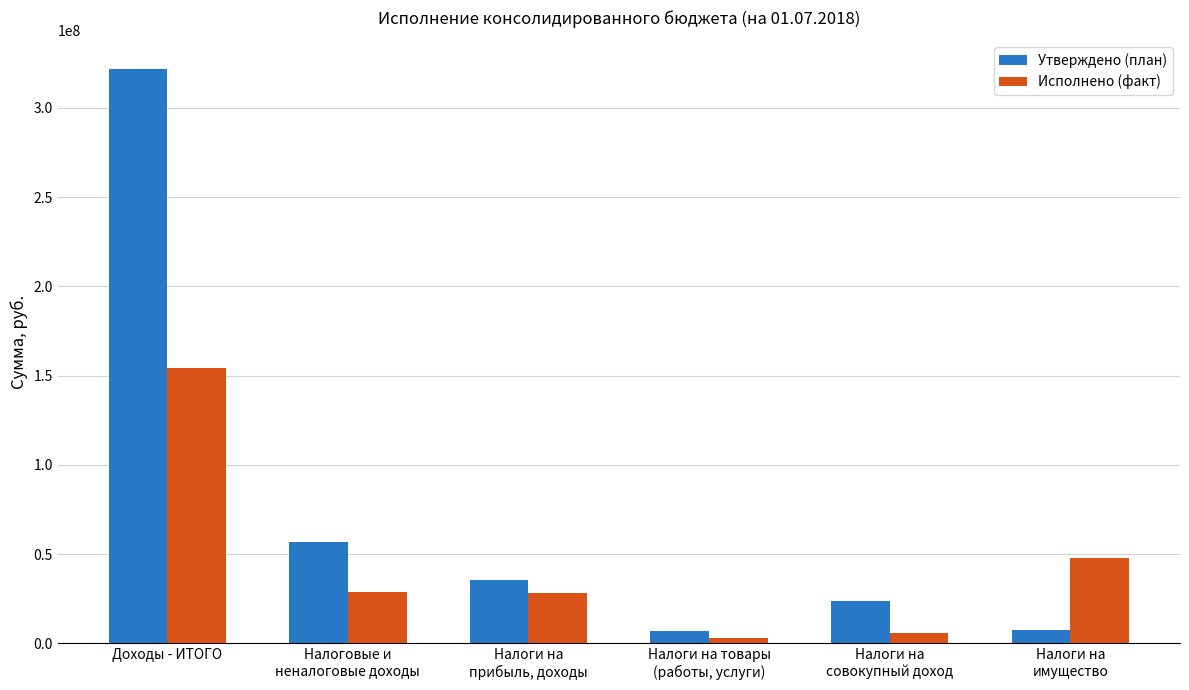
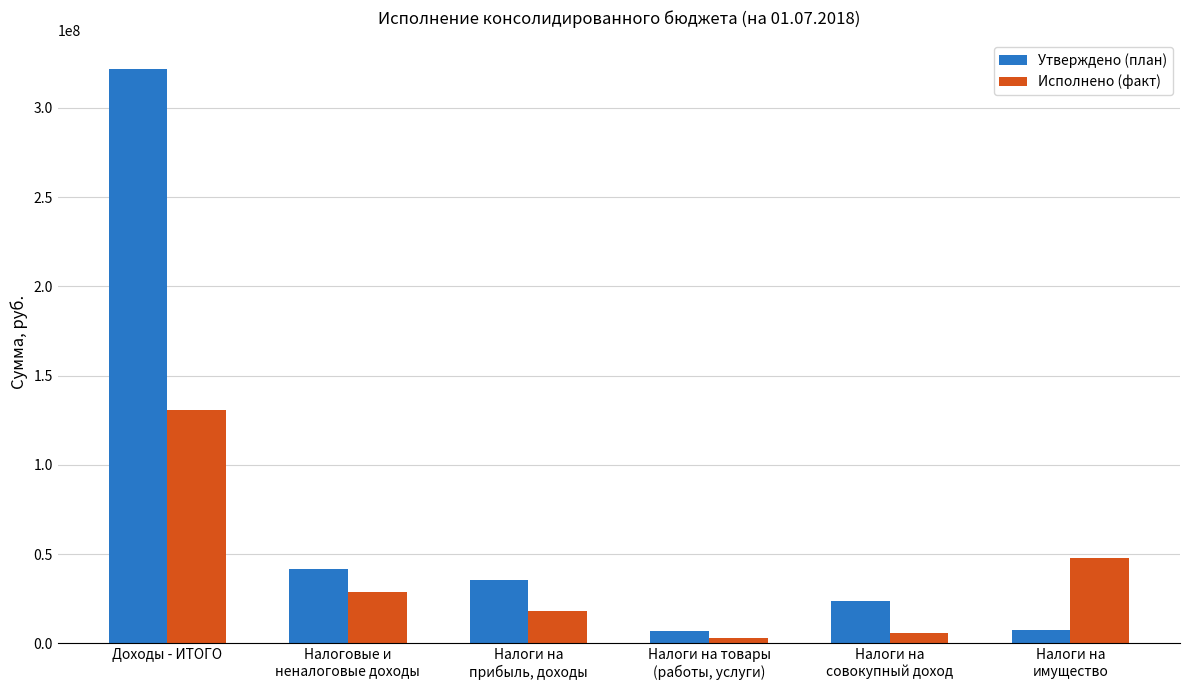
Исполнено (факт), Доходы - ИТОГО: 154000000 -> 131000000
Утверждено (план), Налоговые и неналоговые доходы: 57000000 -> 42000000
Исполнено (факт), Налоги на прибыль, доходы: 28000000 -> 18000000
